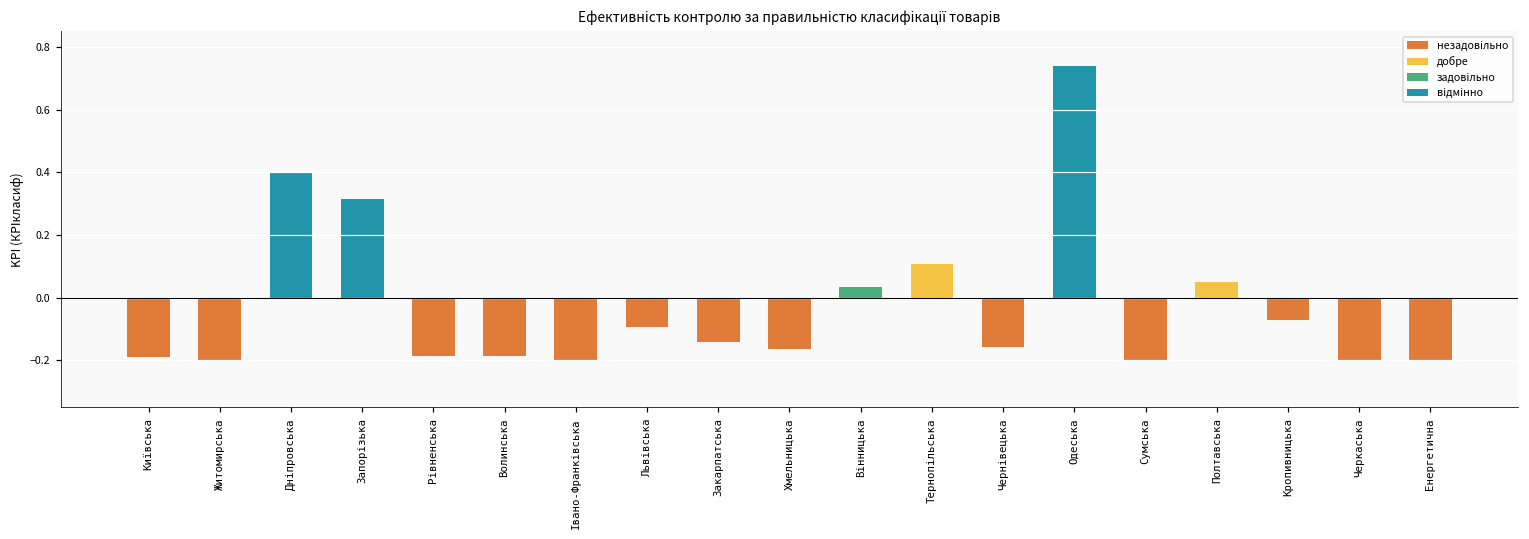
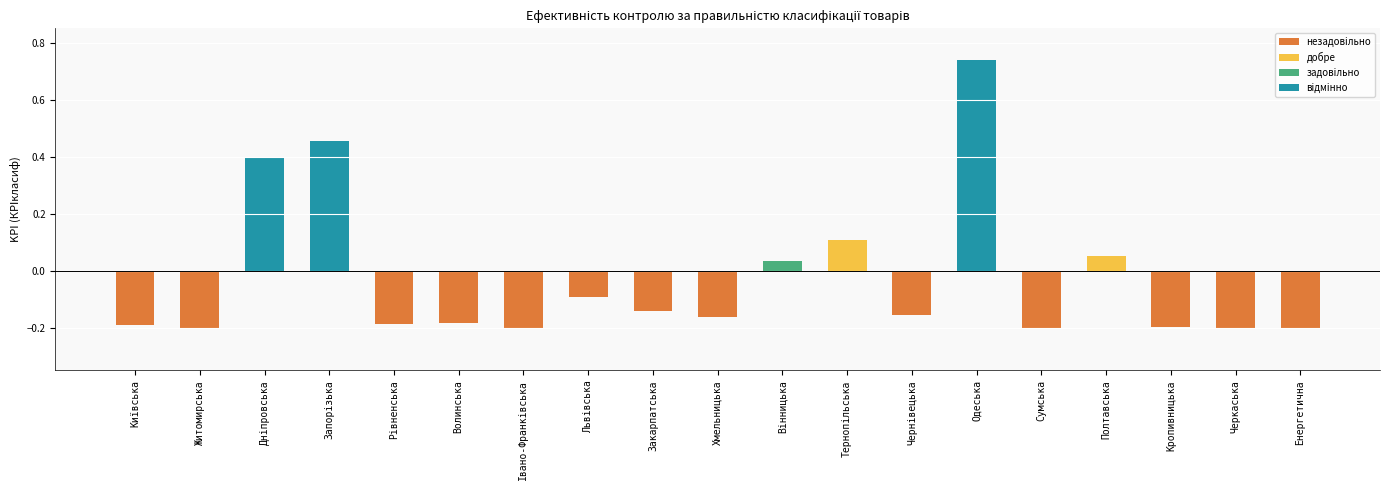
Запорізька: 0.32 -> 0.45
Кропивницька: -0.07 -> -0.20
